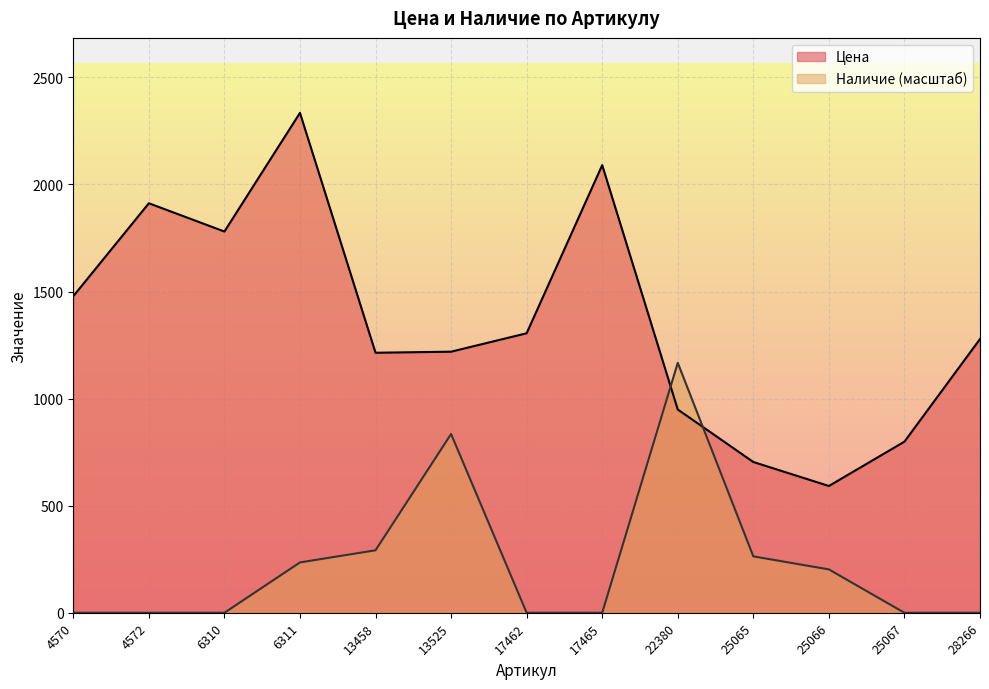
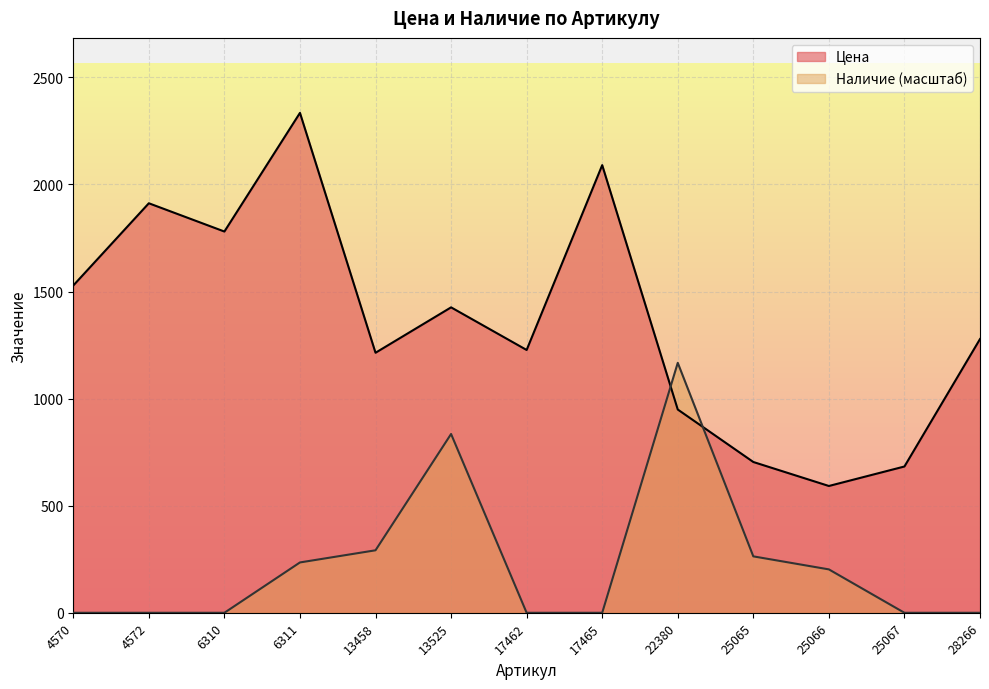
Цена, 4570: 1480 -> 1530
Цена, 13525: 1220 -> 1430
Цена, 17462: 1310 -> 1230
Цена, 25067: 800 -> 680
